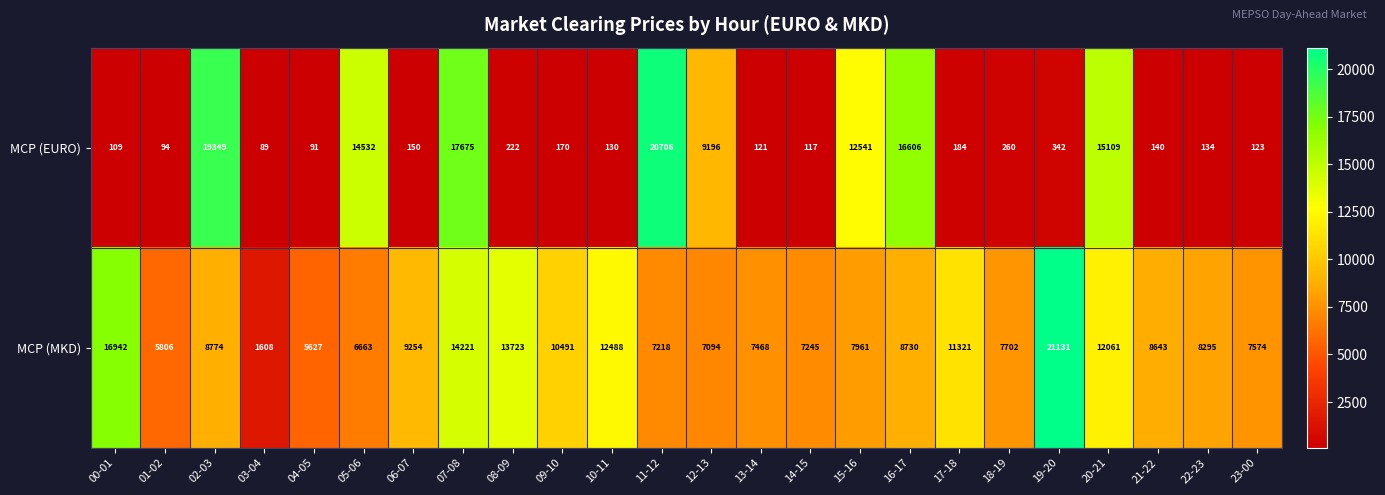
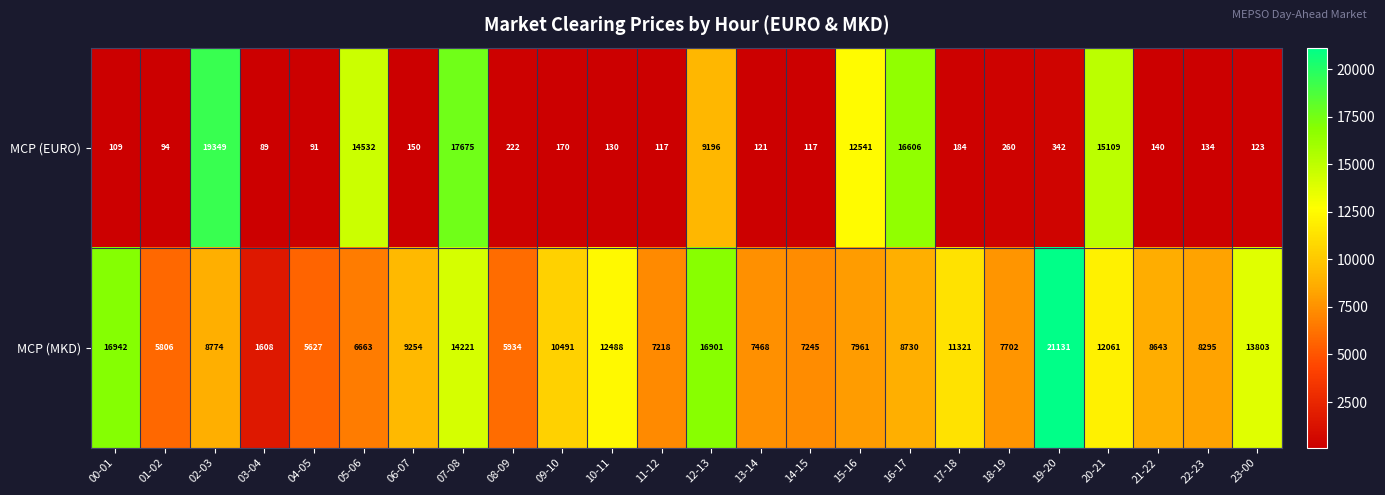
MCP (EURO), 11-12: 20706 -> 117
MCP (MKD), 08-09: 13723 -> 5934
MCP (MKD), 12-13: 7094 -> 16901
MCP (MKD), 23-00: 7574 -> 13803
